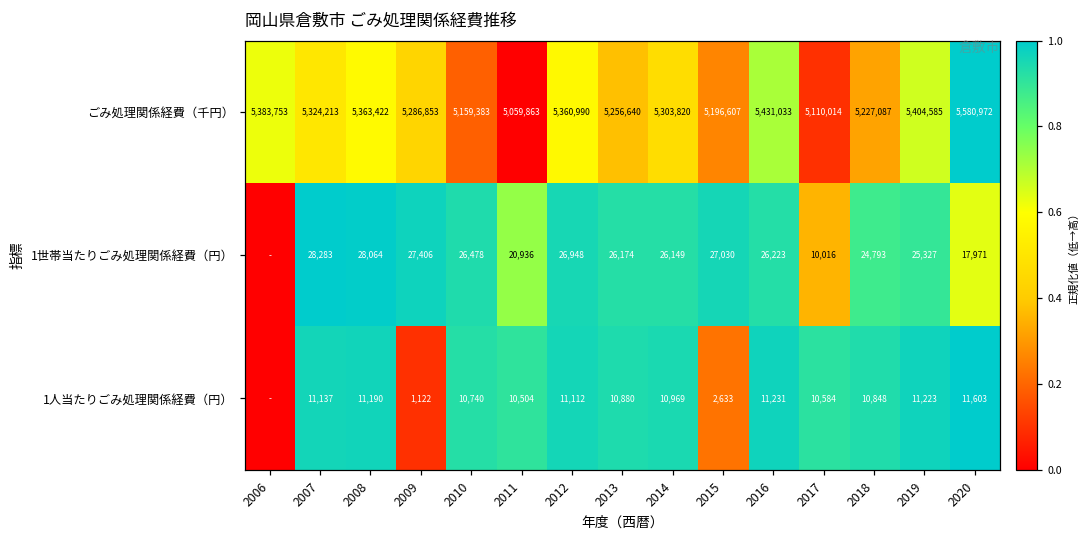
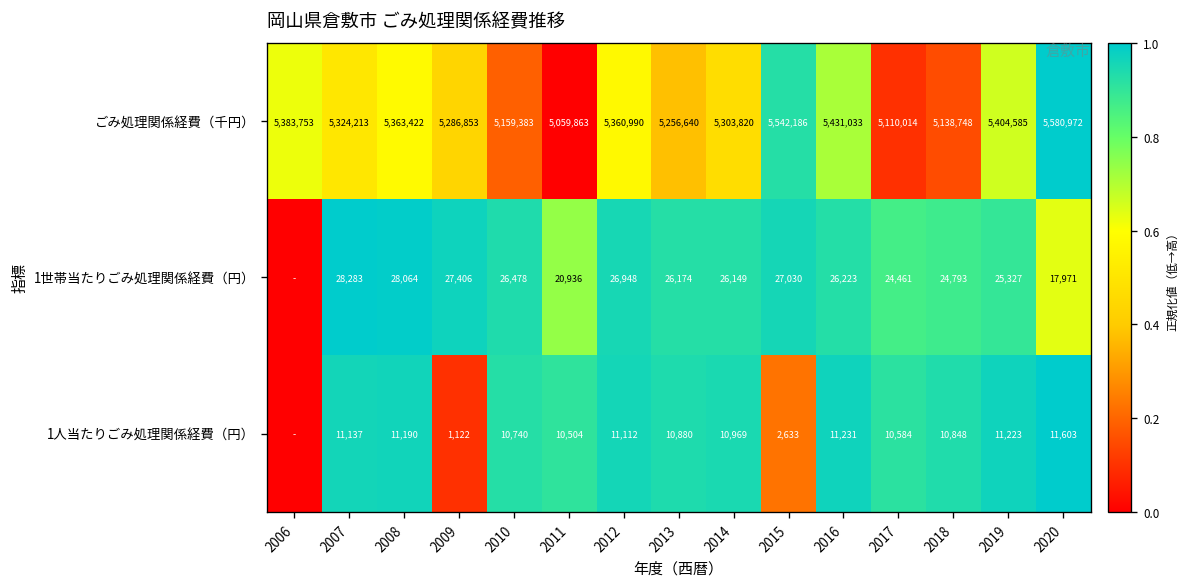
ごみ処理関係経費（千円）, 2015: 5,196,607 -> 5,542,186
ごみ処理関係経費（千円）, 2018: 5,227,087 -> 5,138,748
1世帯当たりごみ処理関係経費（円）, 2017: 10,016 -> 24,461
